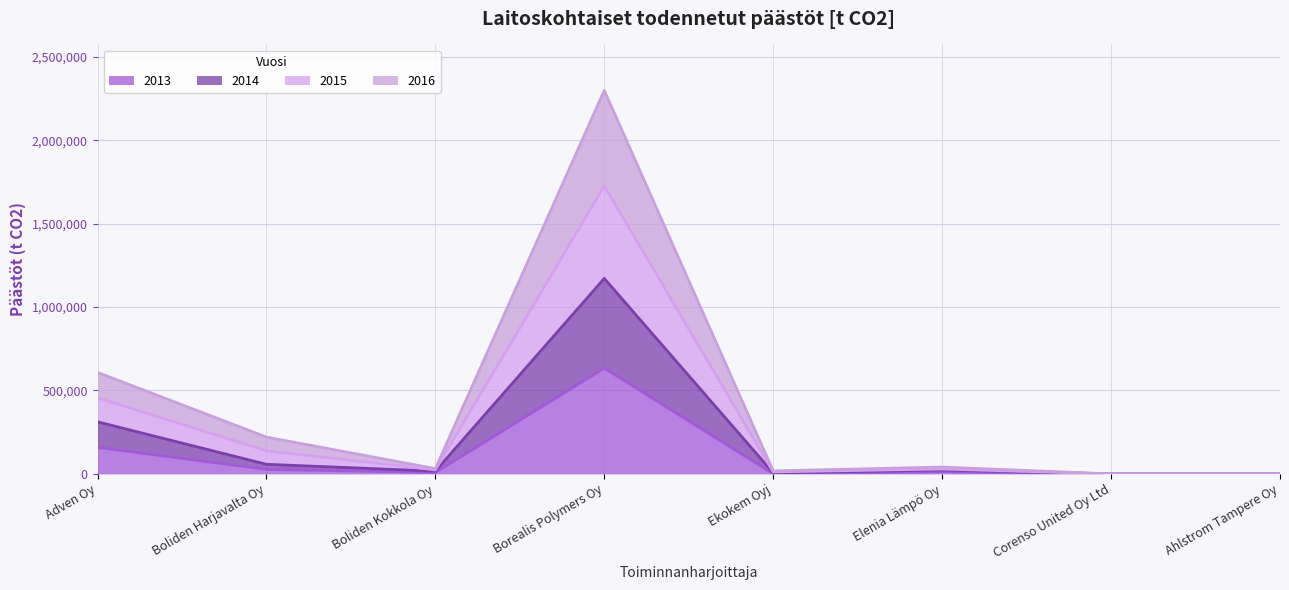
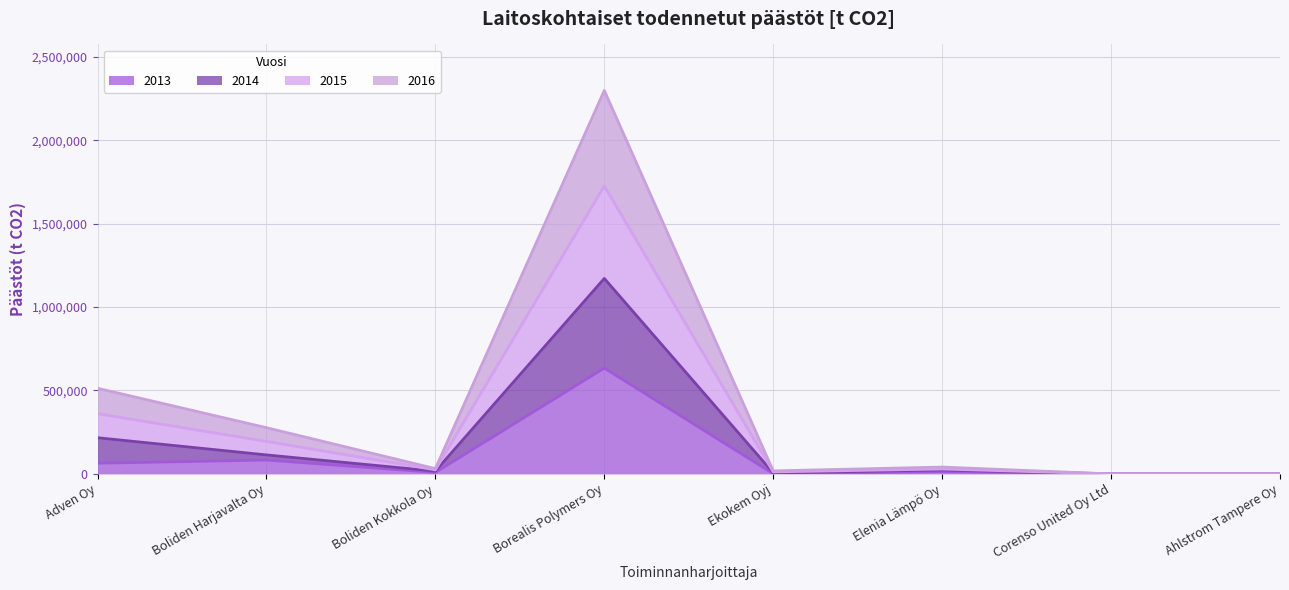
2013, Adven Oy: 160,000 -> 60,000
2013, Boliden Harjavalta Oy: 30,000 -> 80,000
